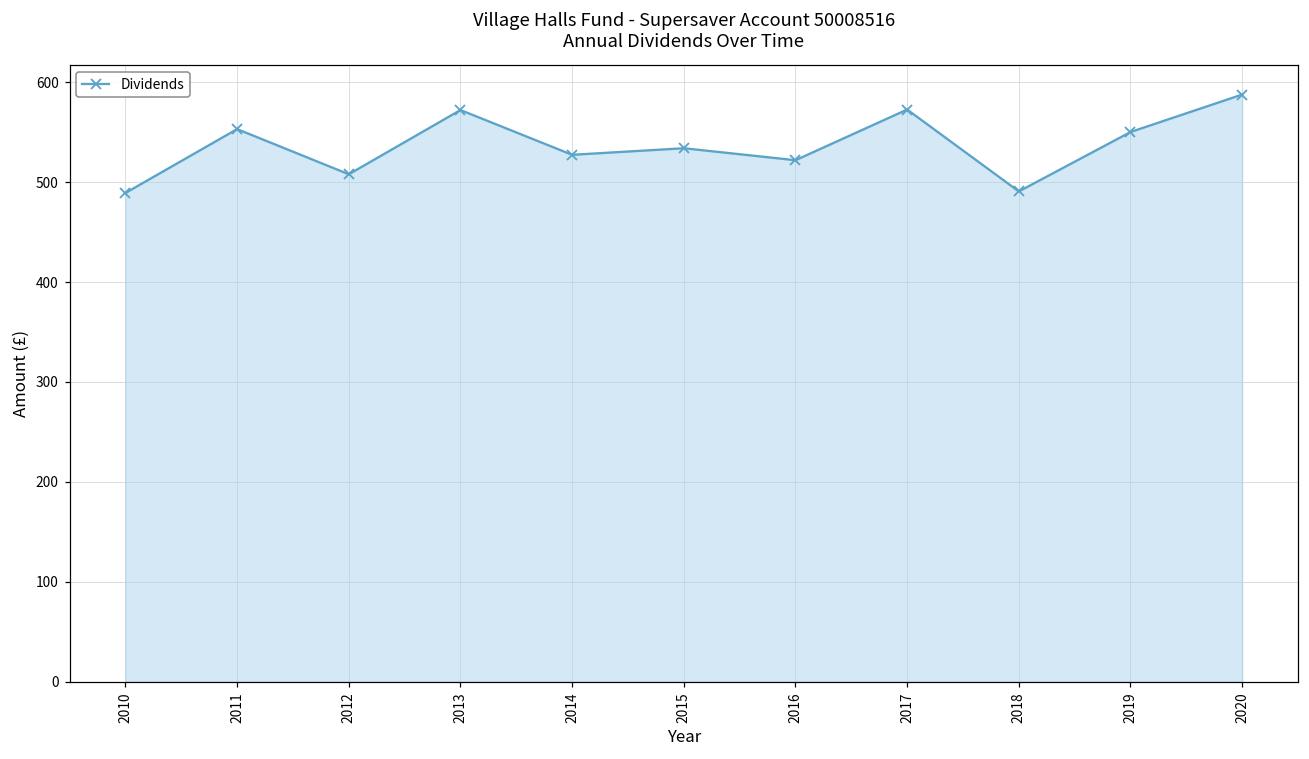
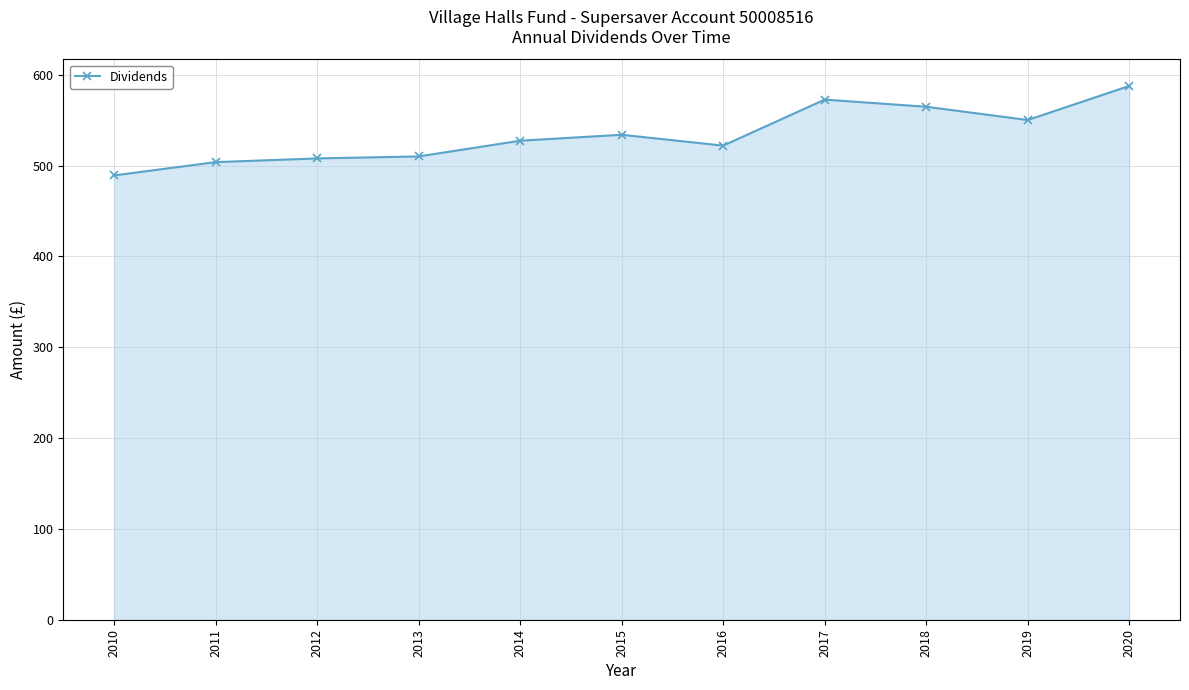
2011: 550 -> 500
2013: 570 -> 510
2018: 490 -> 560
